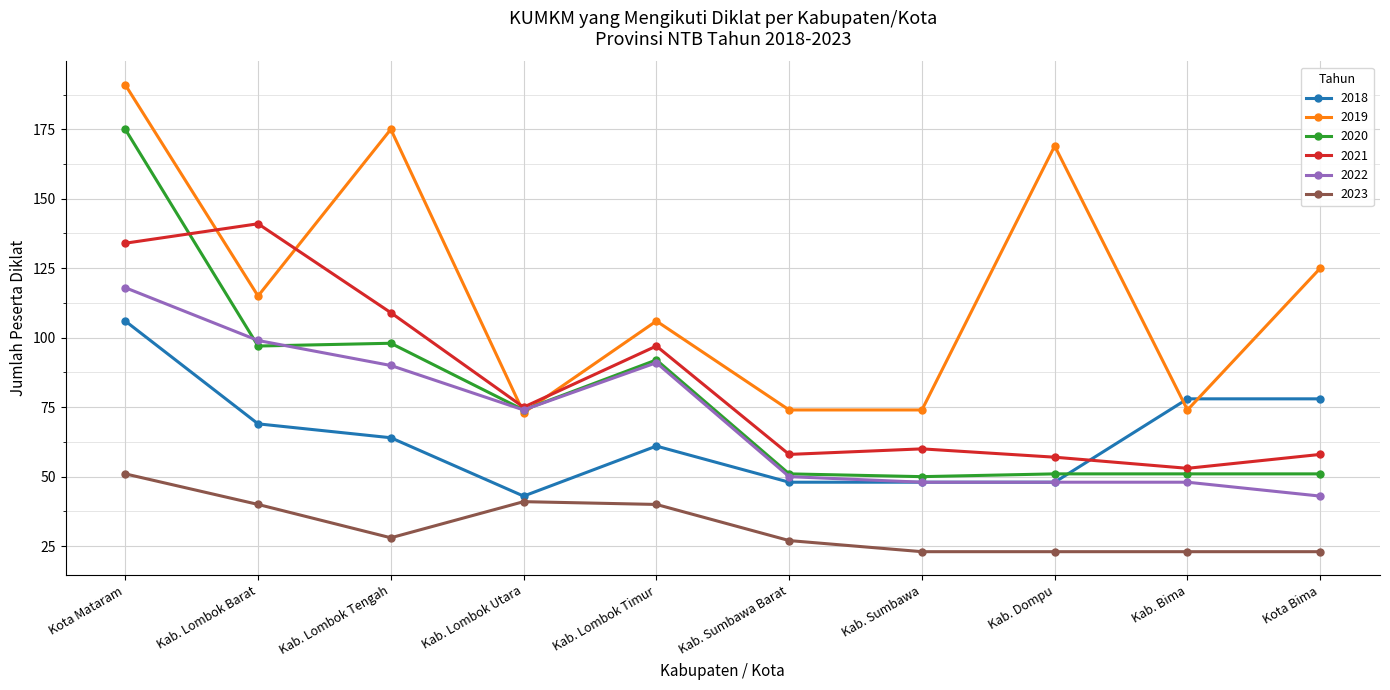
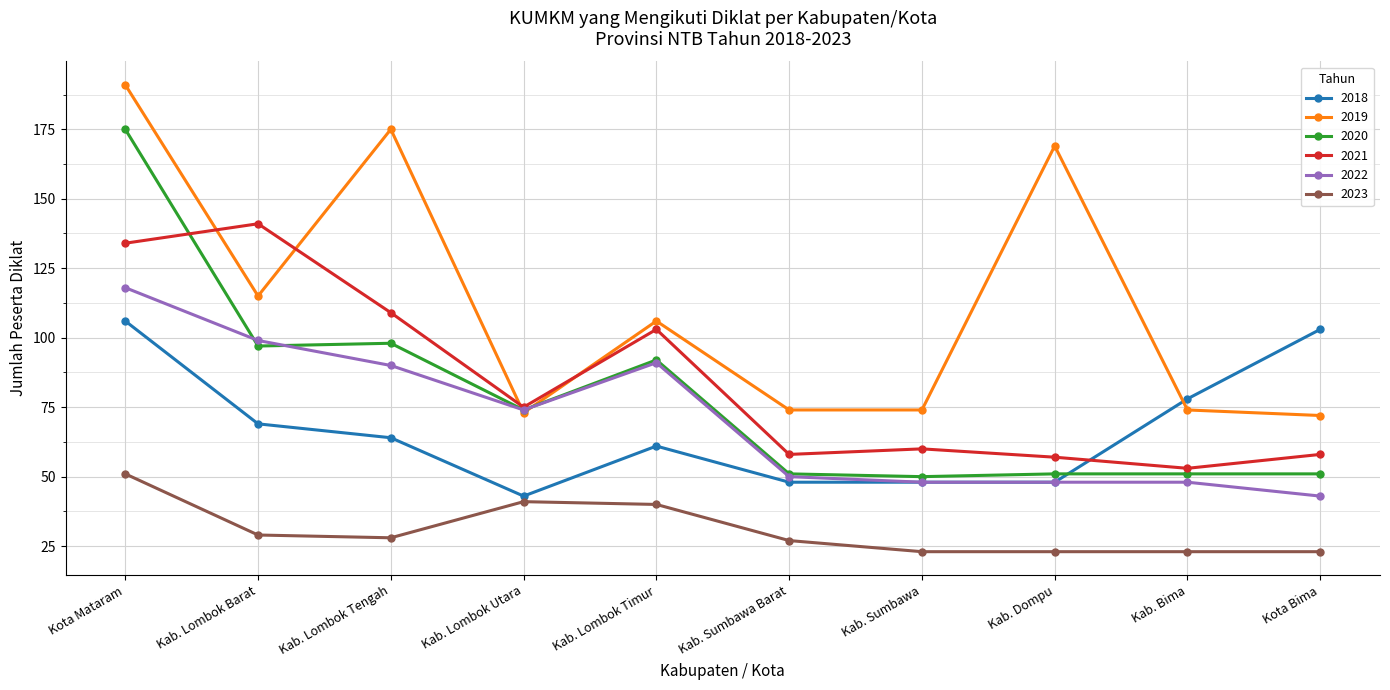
2023, Kab. Lombok Barat: 40 -> 29
2021, Kab. Lombok Timur: 97 -> 103
2018, Kota Bima: 78 -> 103
2019, Kota Bima: 125 -> 72
